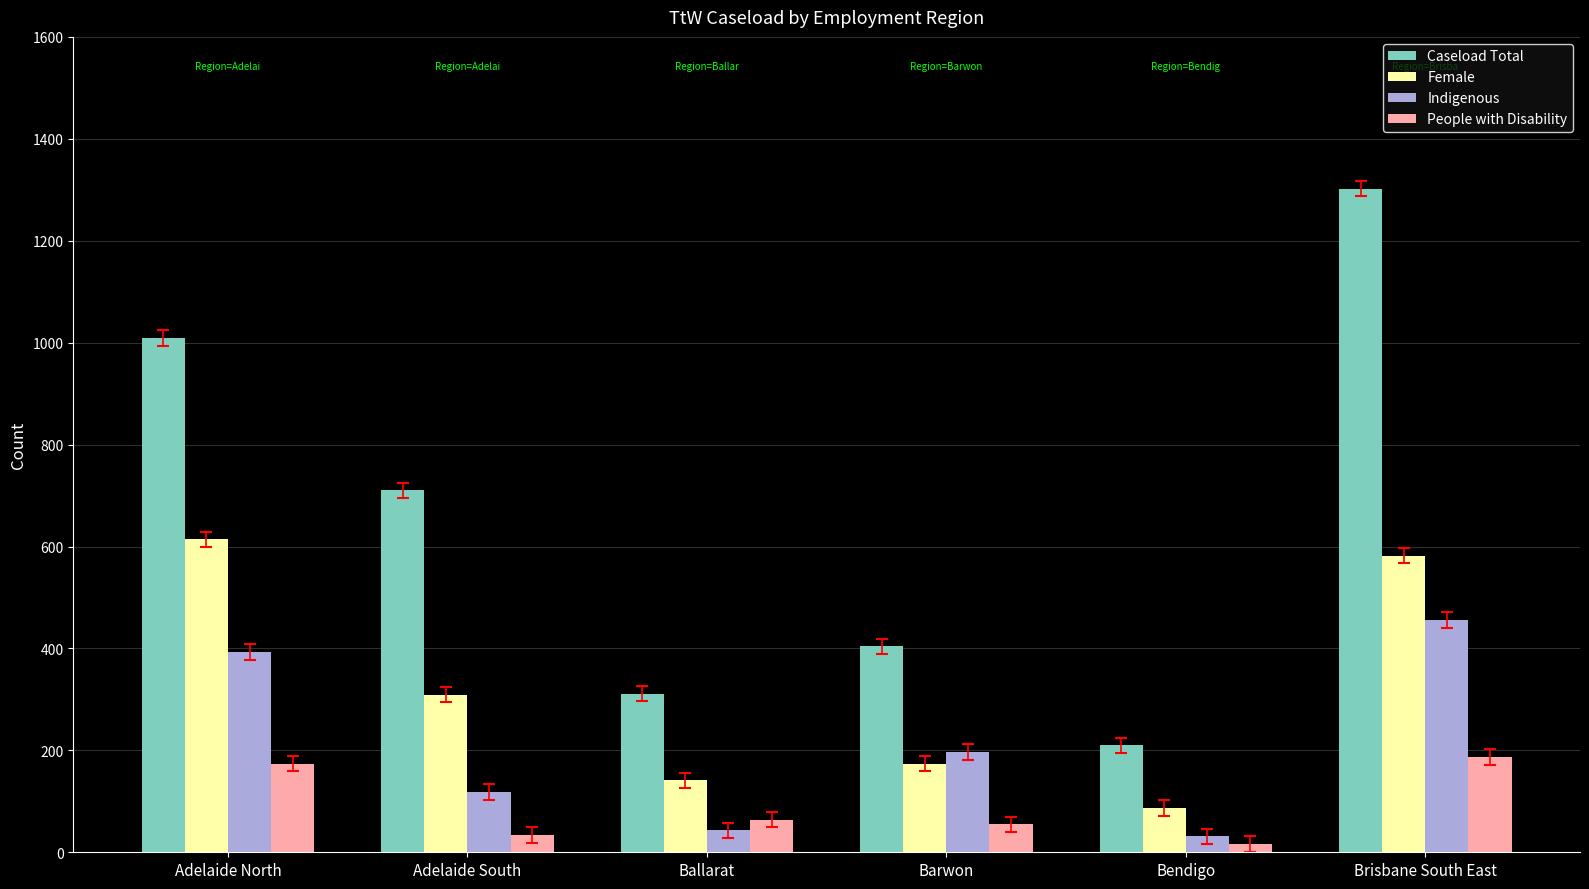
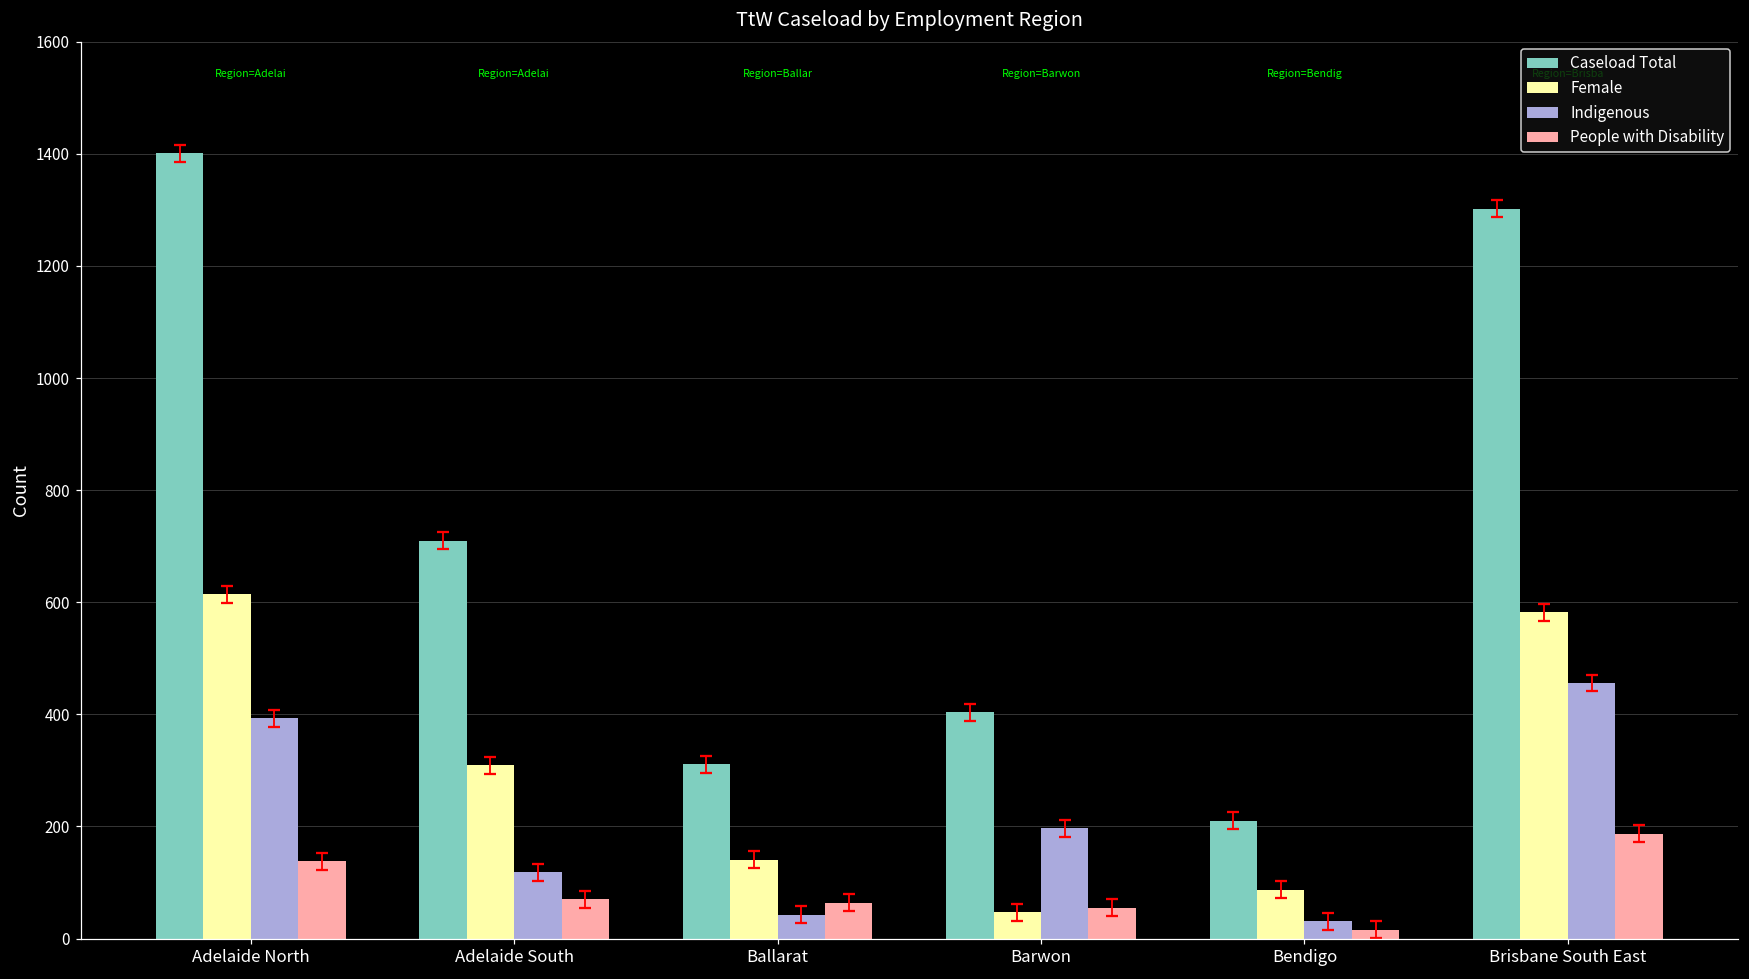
Caseload Total, Adelaide North: 1010 -> 1400
People with Disability, Adelaide North: 170 -> 140
People with Disability, Adelaide South: 30 -> 70
Female, Barwon: 170 -> 50
